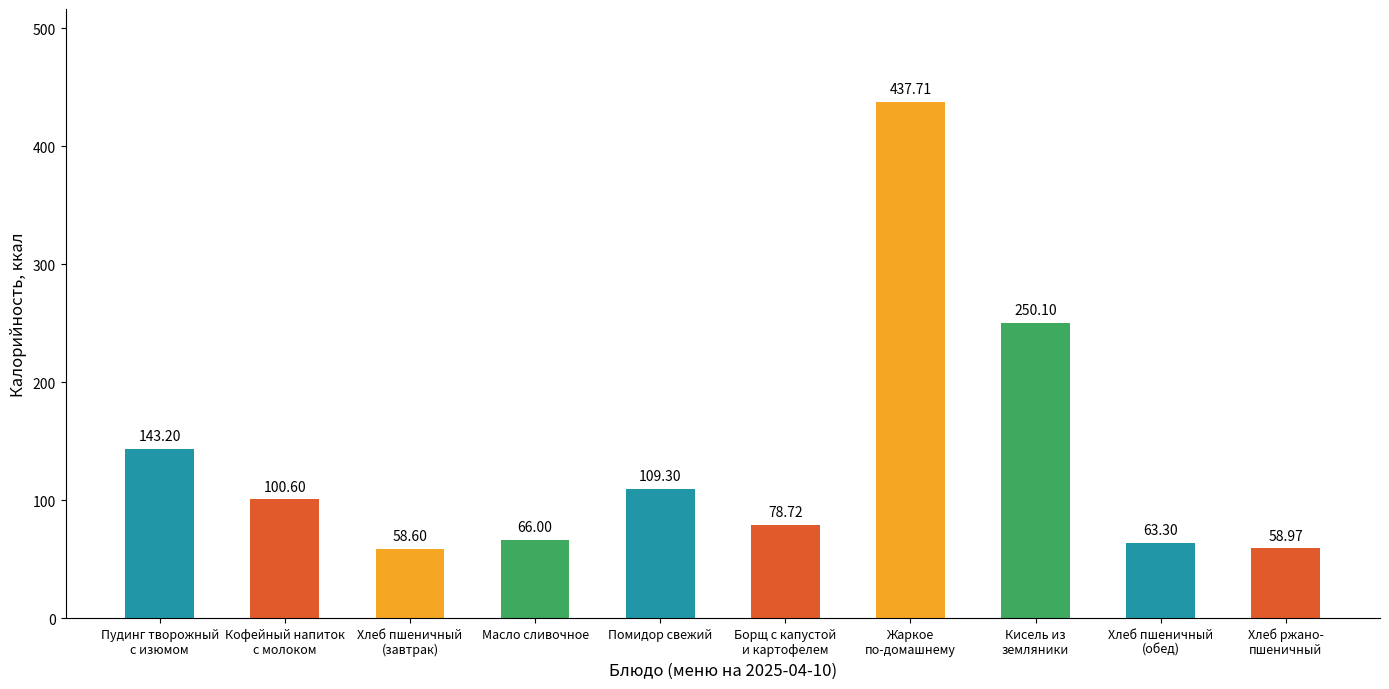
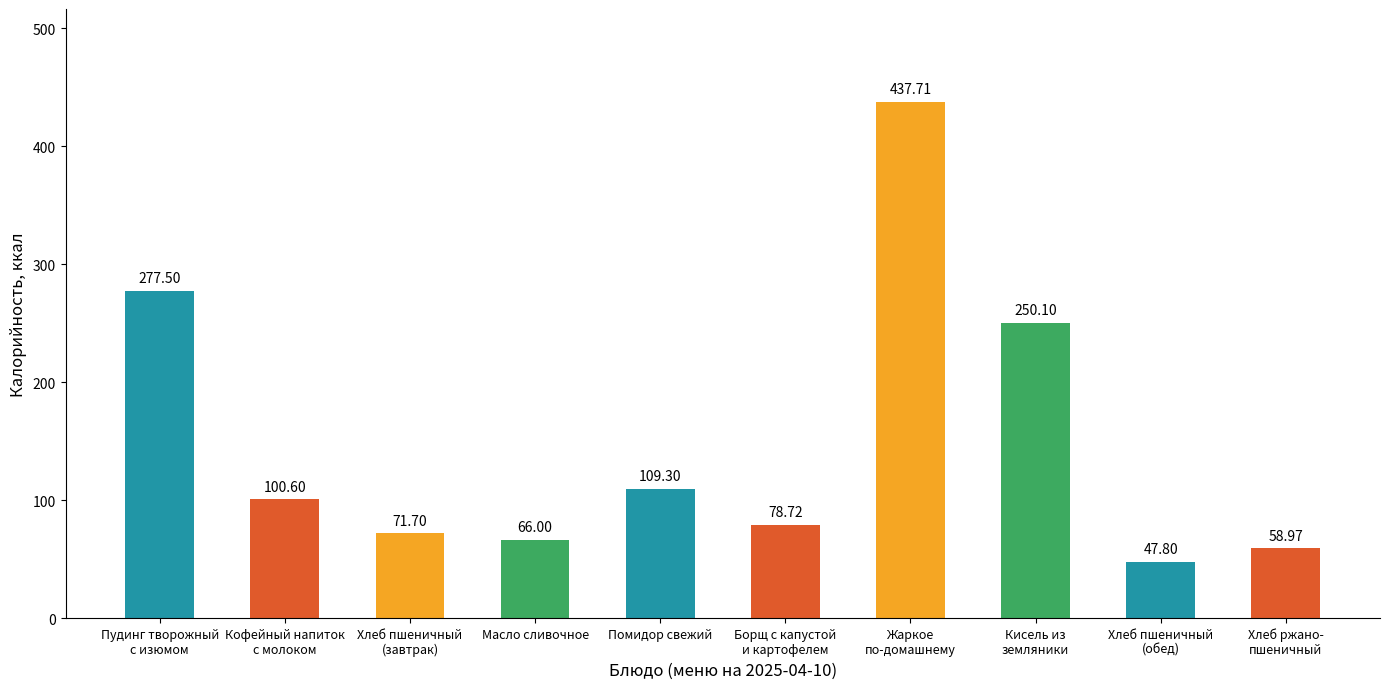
Пудинг творожный с изюмом: 143.20 -> 277.50
Хлеб пшеничный (завтрак): 58.60 -> 71.70
Хлеб пшеничный (обед): 63.30 -> 47.80
